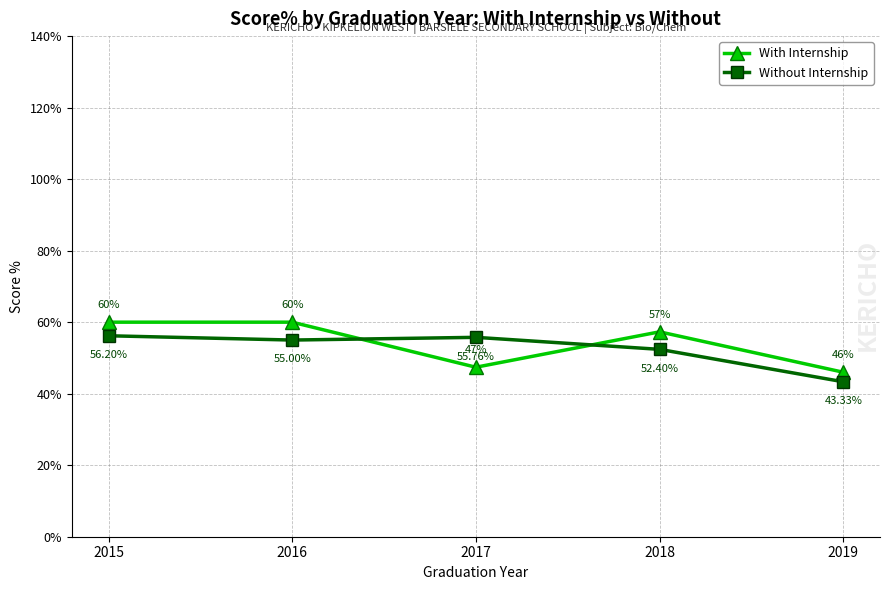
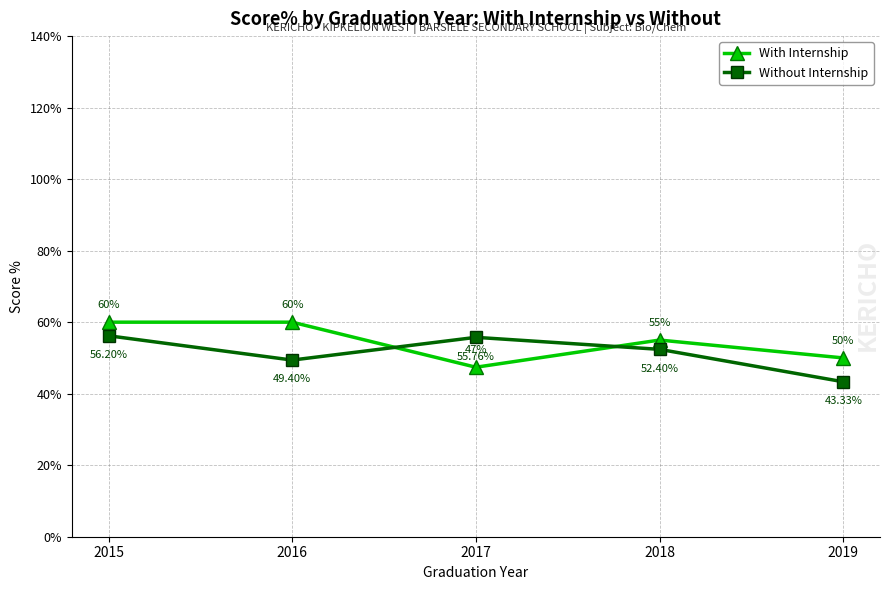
Without Internship, 2016: 55.00% -> 49.40%
With Internship, 2018: 57% -> 55%
With Internship, 2019: 46% -> 50%
